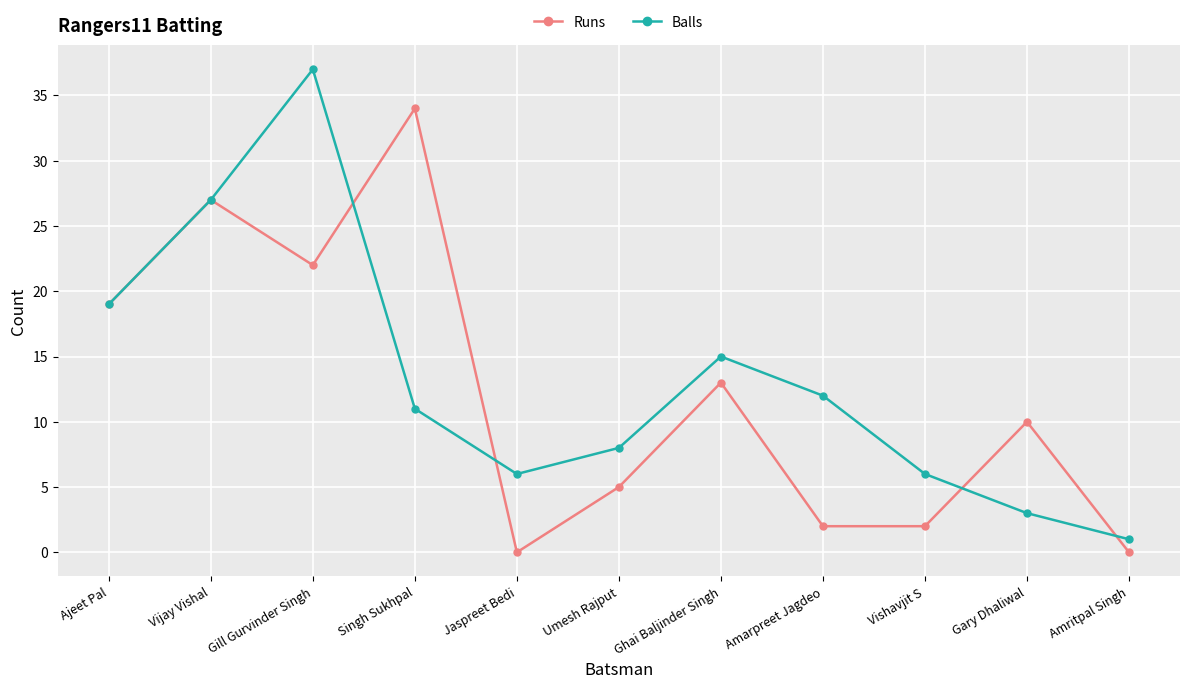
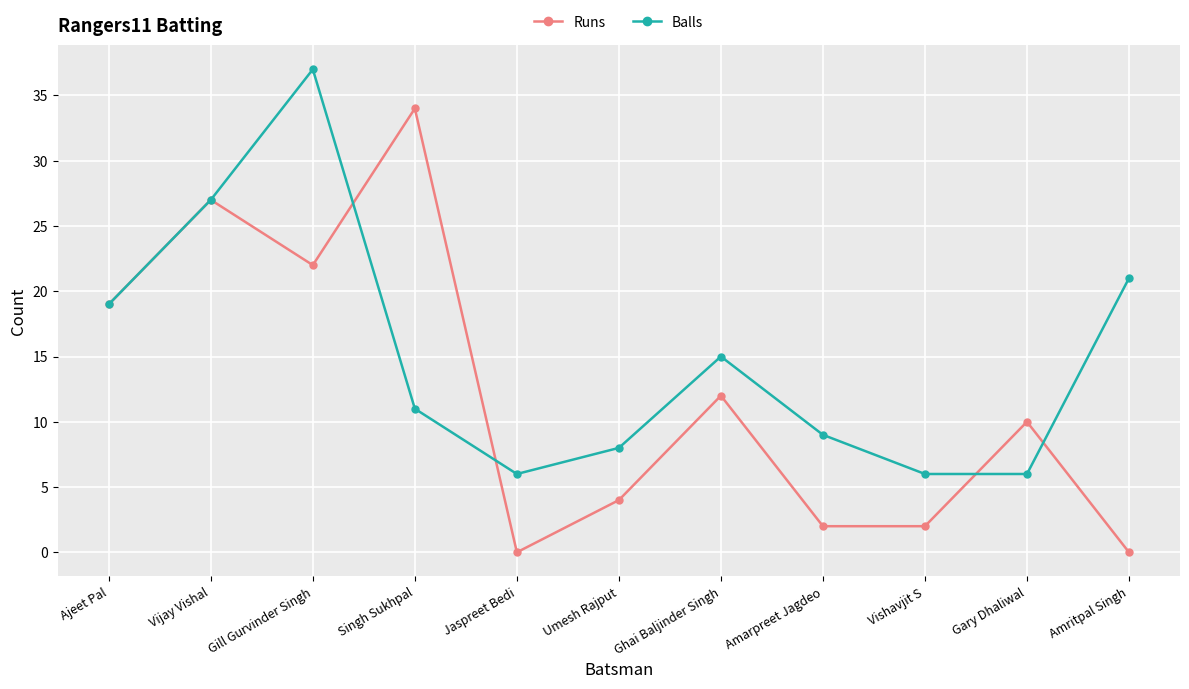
Runs, Umesh Rajput: 5 -> 4
Runs, Ghai Baljinder Singh: 13 -> 12
Balls, Amarpreet Jagdeo: 12 -> 9
Balls, Gary Dhaliwal: 3 -> 6
Balls, Amritpal Singh: 1 -> 21
